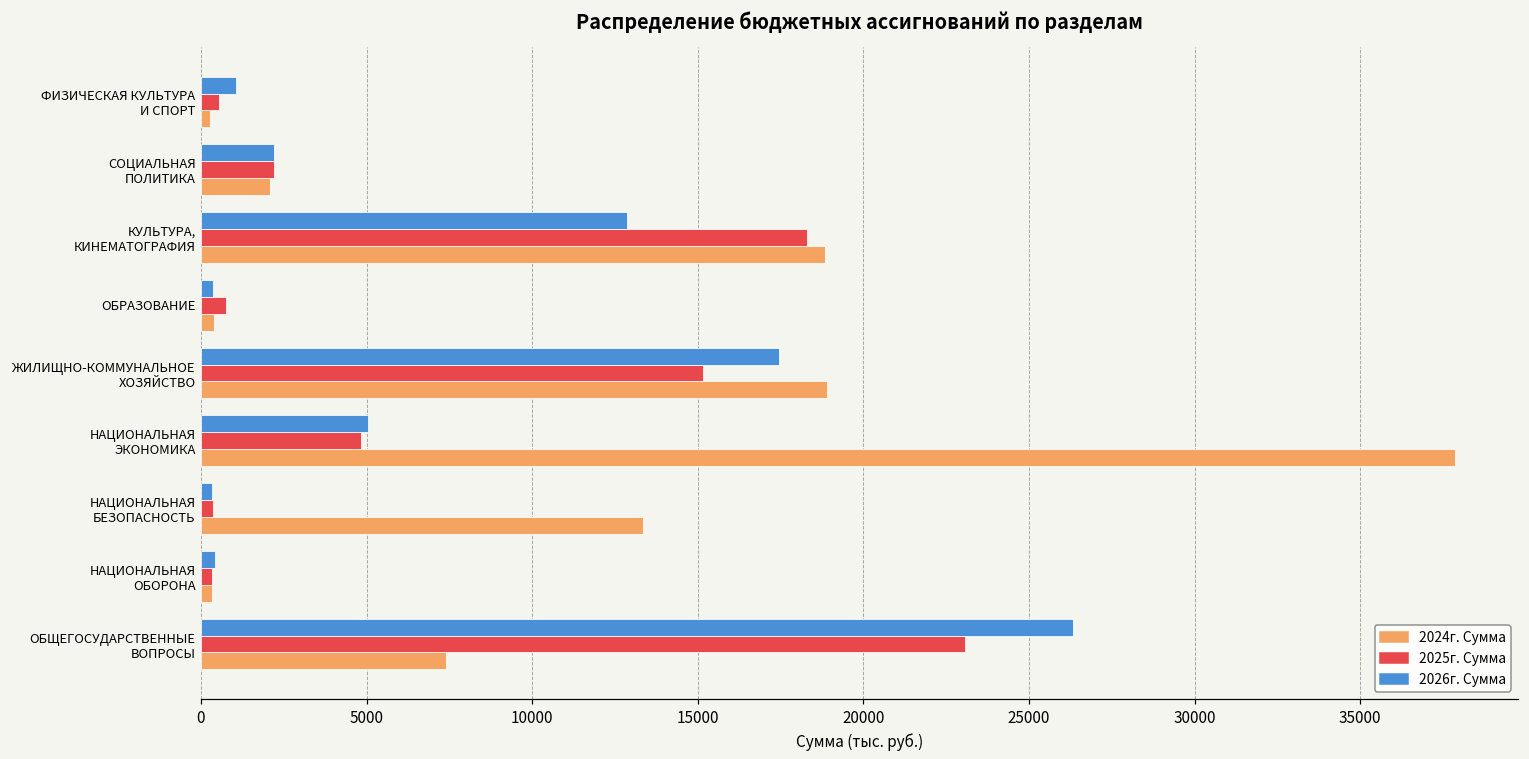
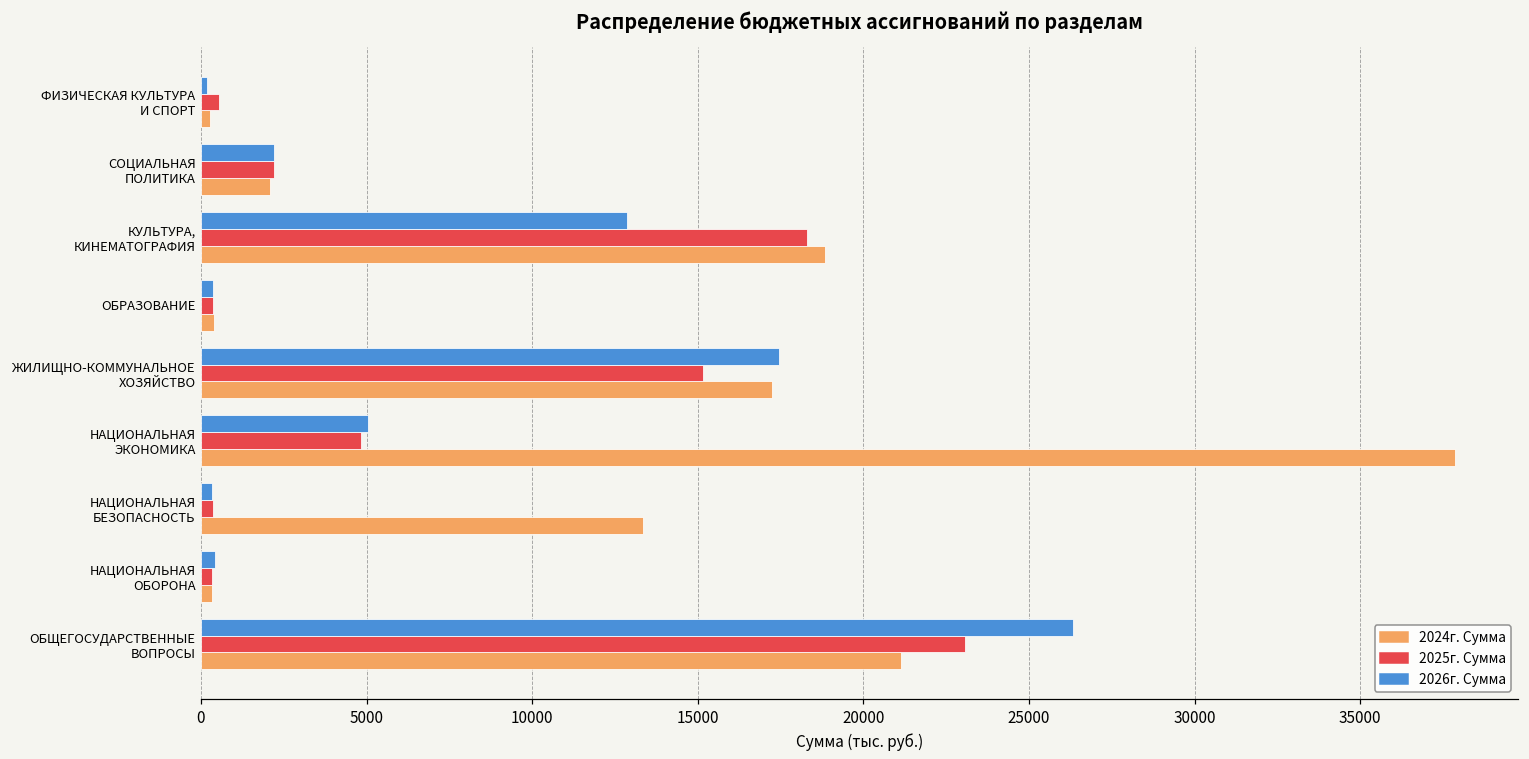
2026г. Сумма, ФИЗИЧЕСКАЯ КУЛЬТУРА И СПОРТ: 1100 -> 200
2025г. Сумма, ОБРАЗОВАНИЕ: 700 -> 400
2024г. Сумма, ЖИЛИЩНО-КОММУНАЛЬНОЕ ХОЗЯЙСТВО: 18900 -> 17200
2024г. Сумма, ОБЩЕГОСУДАРСТВЕННЫЕ ВОПРОСЫ: 7400 -> 21100
